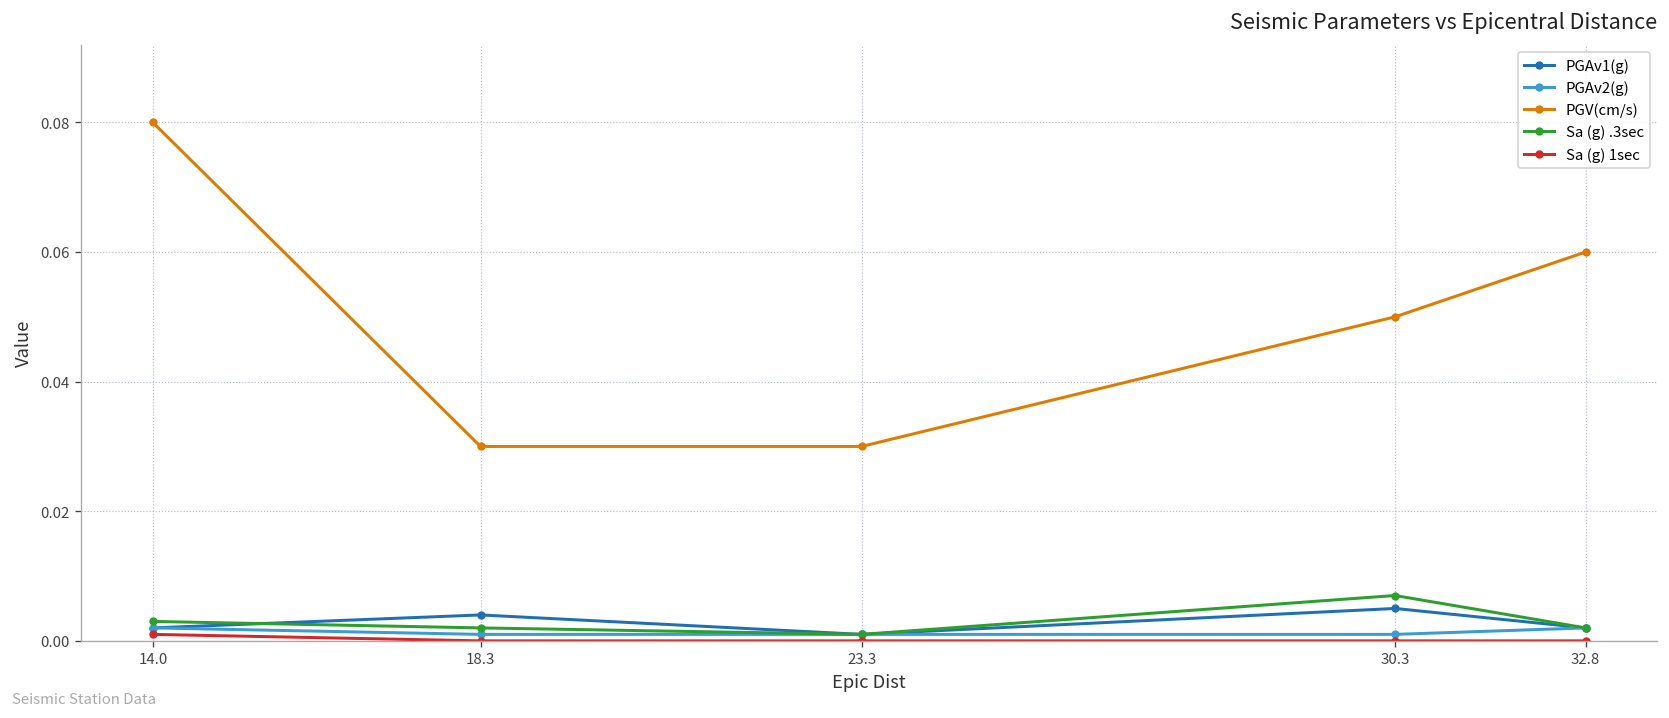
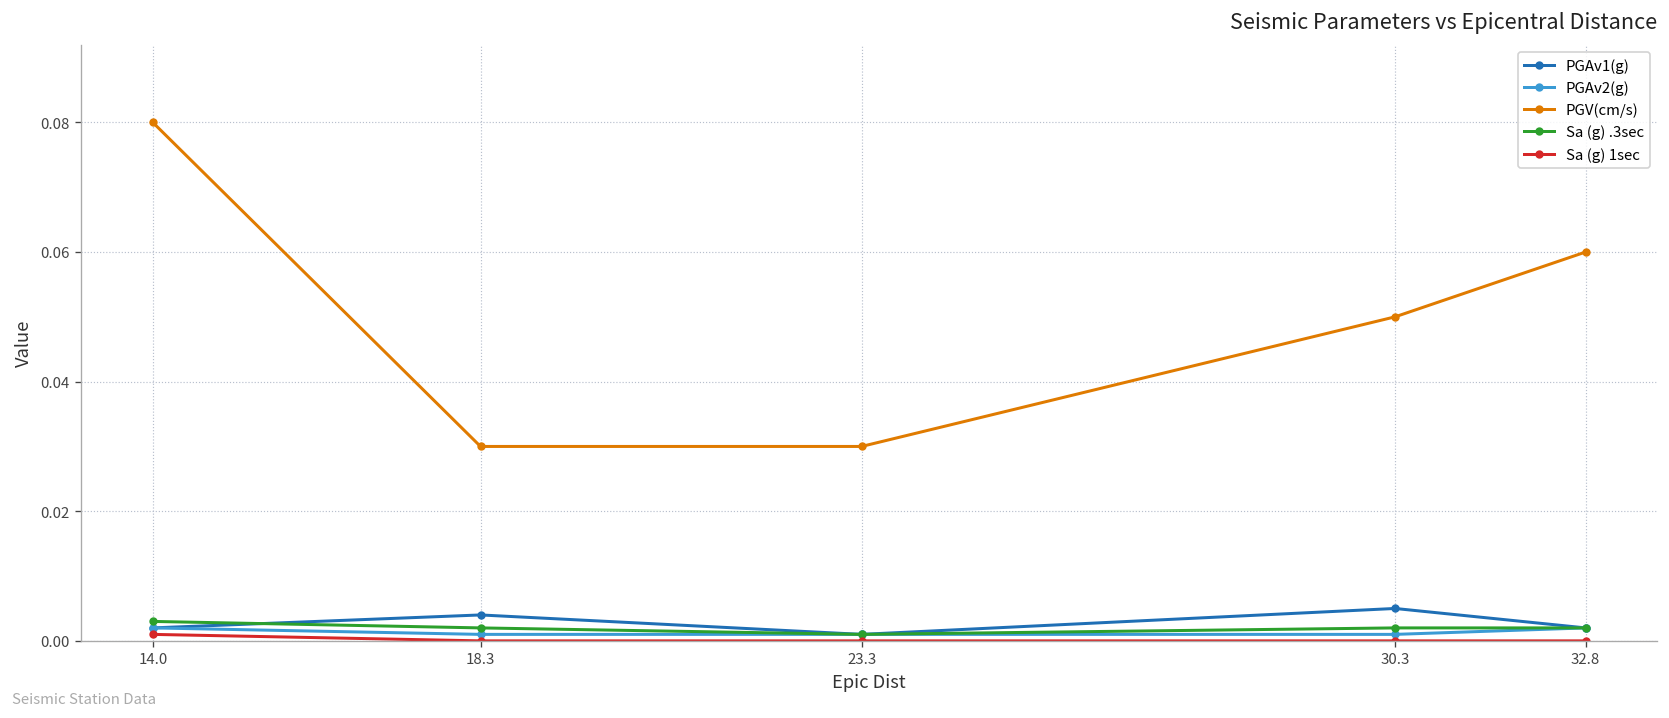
Sa (g) .3sec, 30.3: 0.007 -> 0.002
